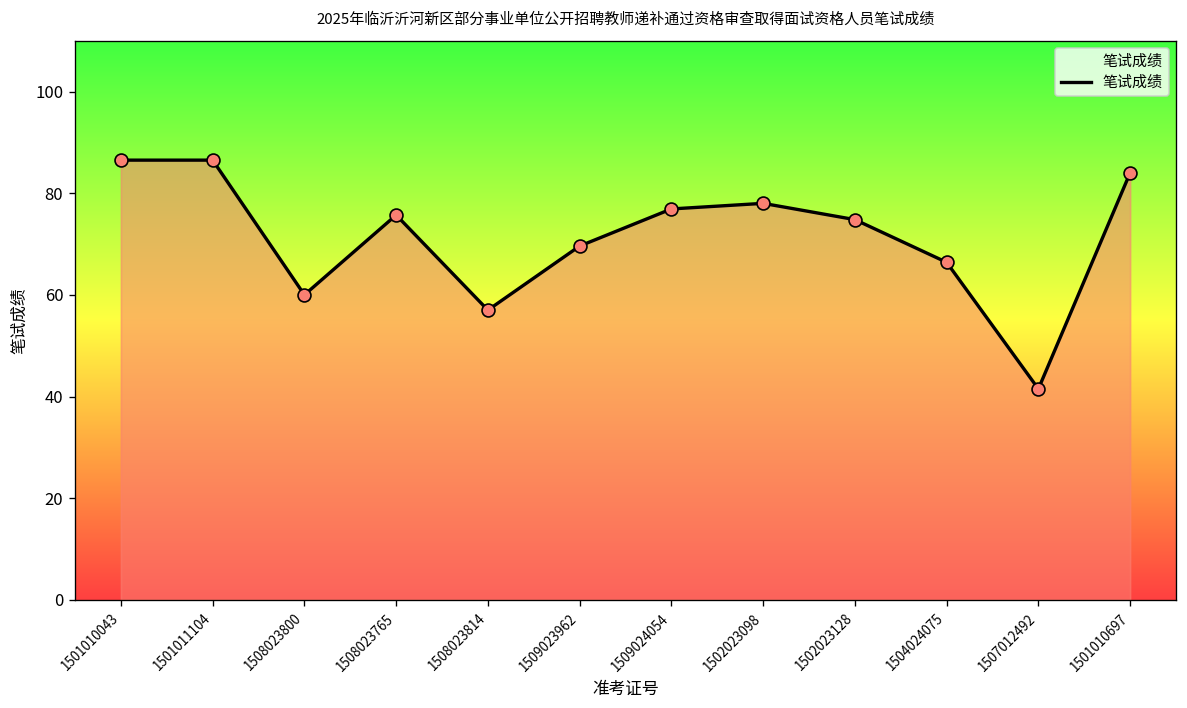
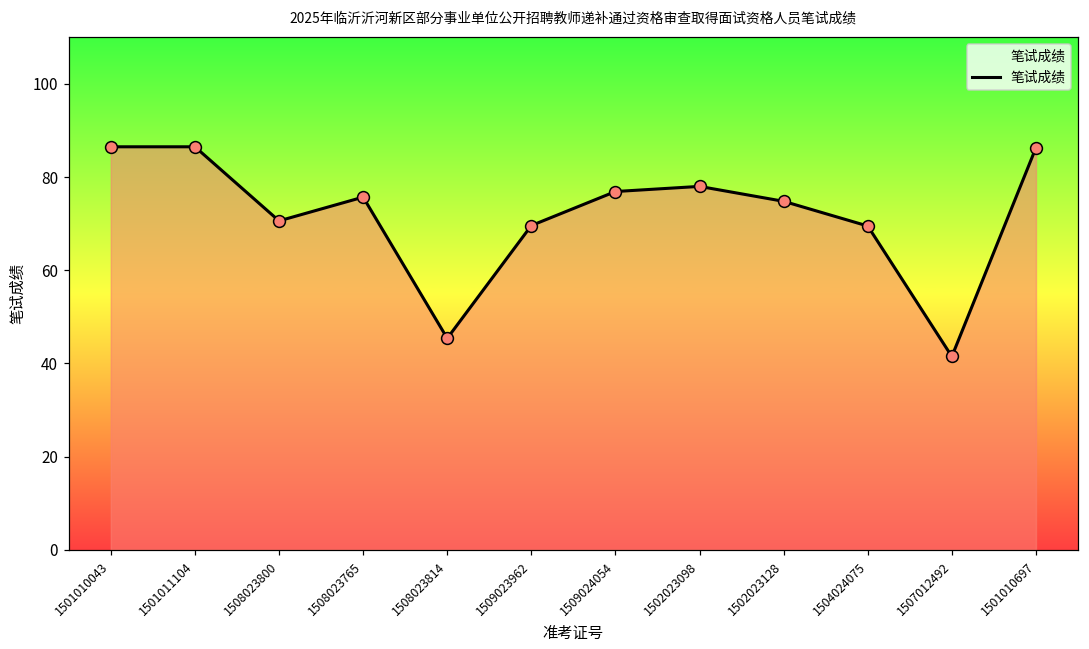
1508023800: 60 -> 71
1508023814: 57 -> 45
1504024075: 66 -> 70
1501010697: 84 -> 86
